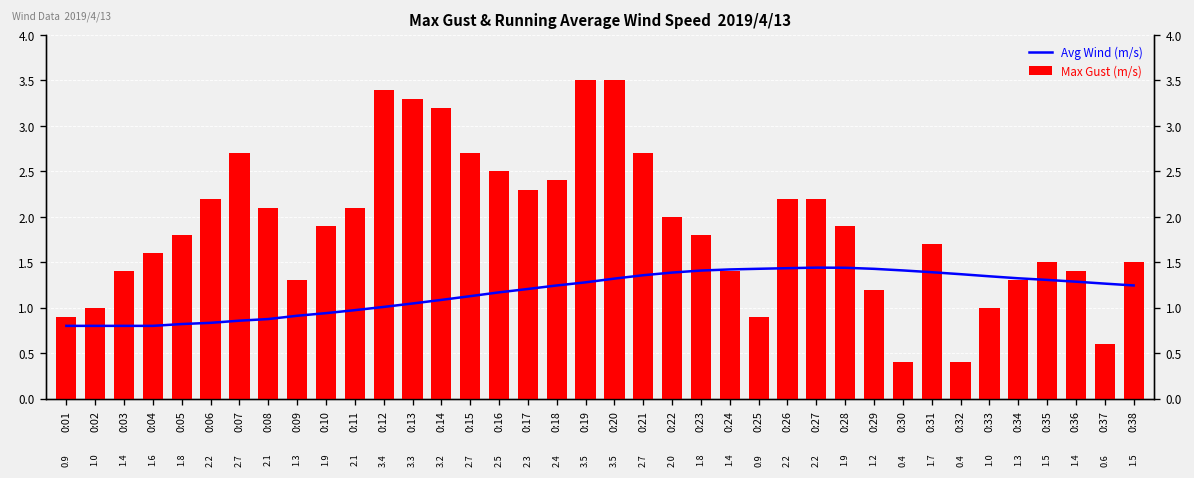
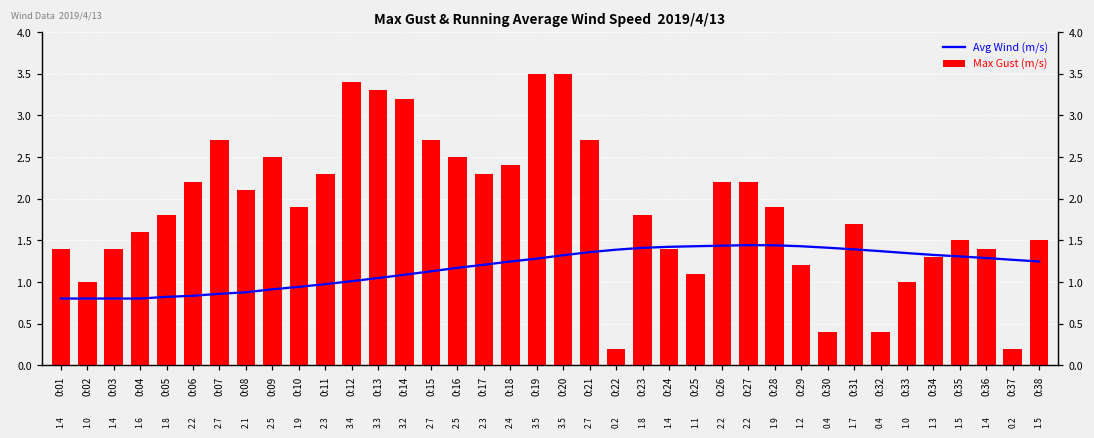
Max Gust (m/s), 0:01: 0.9 -> 1.4
Max Gust (m/s), 0:09: 1.3 -> 2.5
Max Gust (m/s), 0:11: 2.1 -> 2.3
Max Gust (m/s), 0:22: 2.0 -> 0.2
Max Gust (m/s), 0:25: 0.9 -> 1.1
Max Gust (m/s), 0:37: 0.6 -> 0.2
